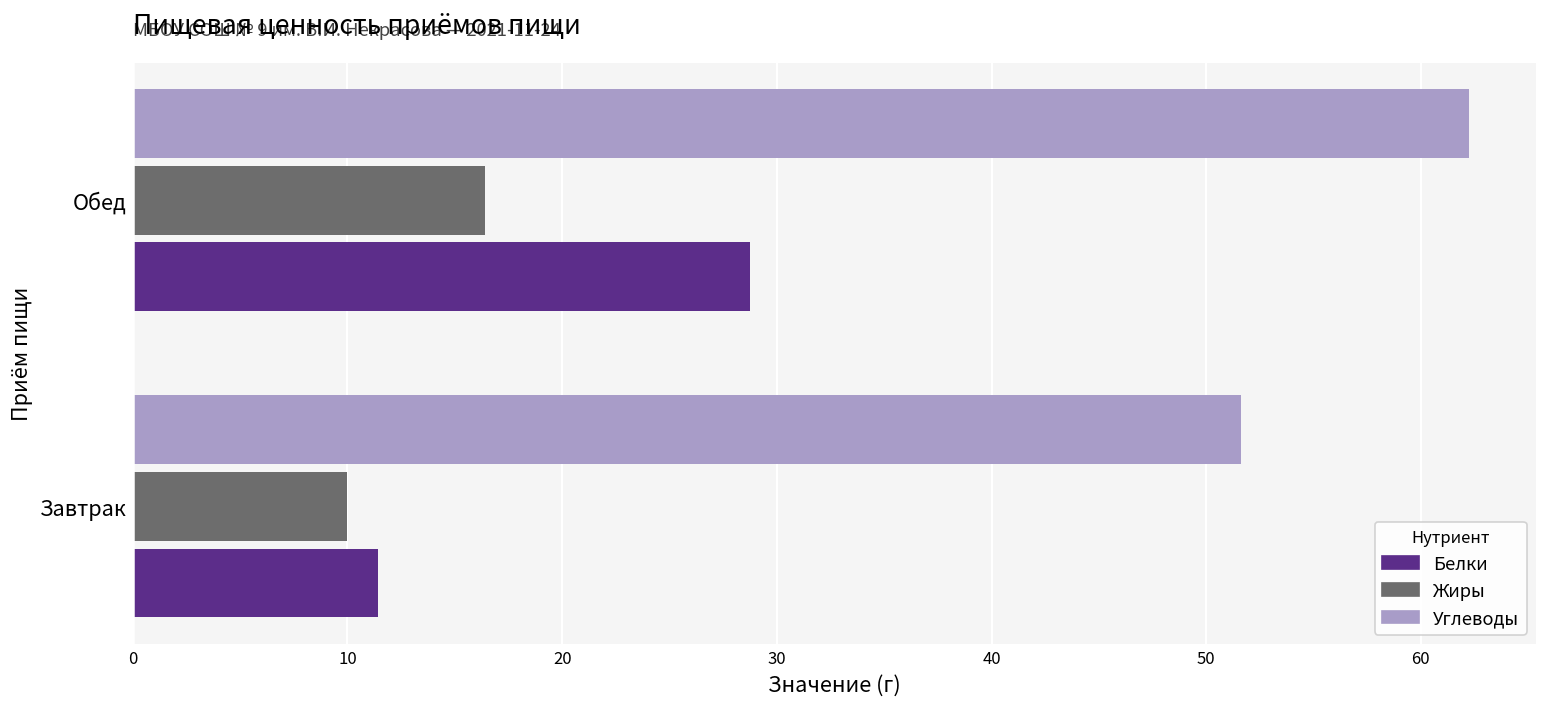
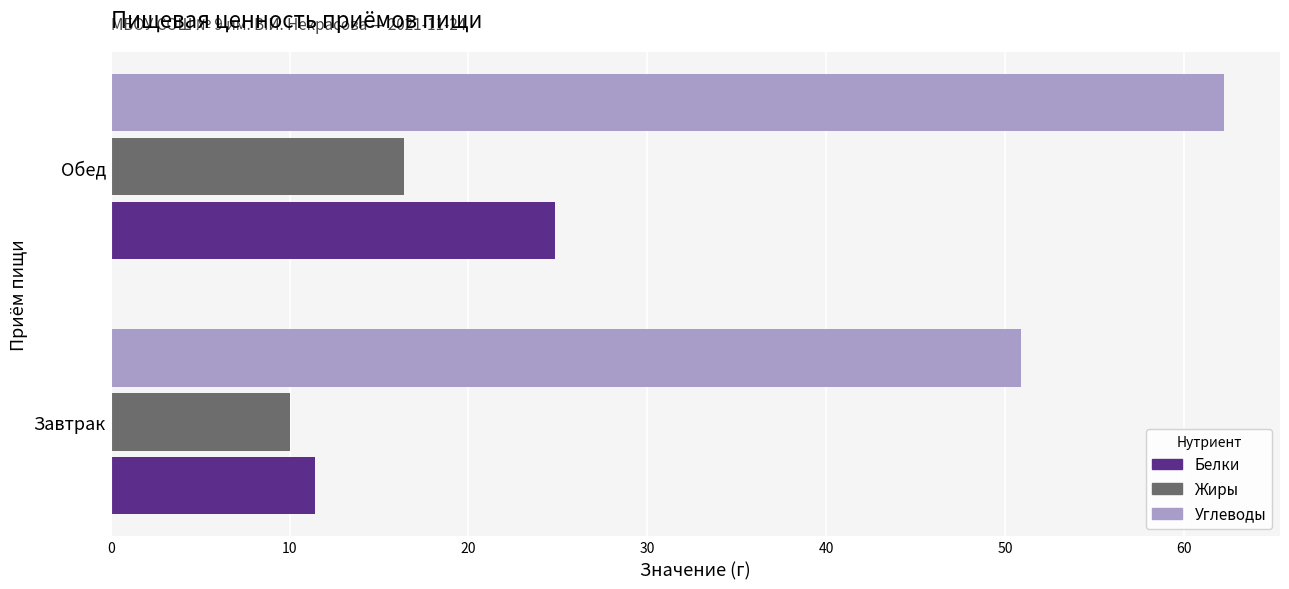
Белки, Обед: 28.7 -> 24.8
Углеводы, Завтрак: 51.6 -> 50.9
